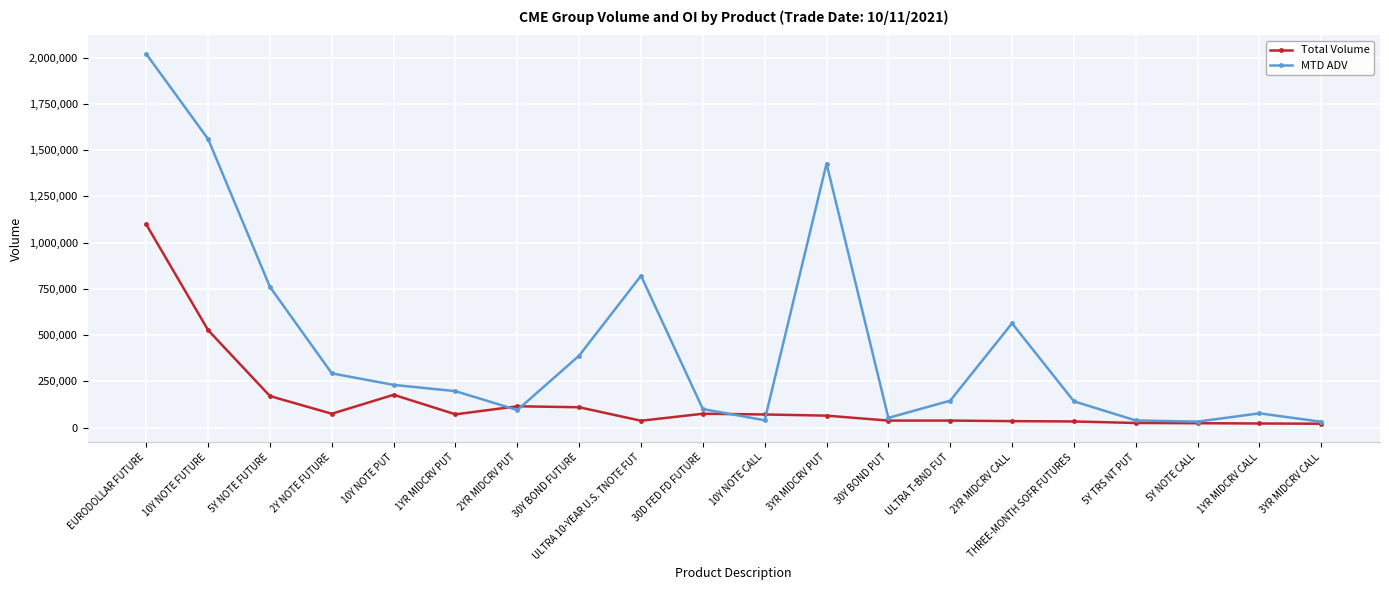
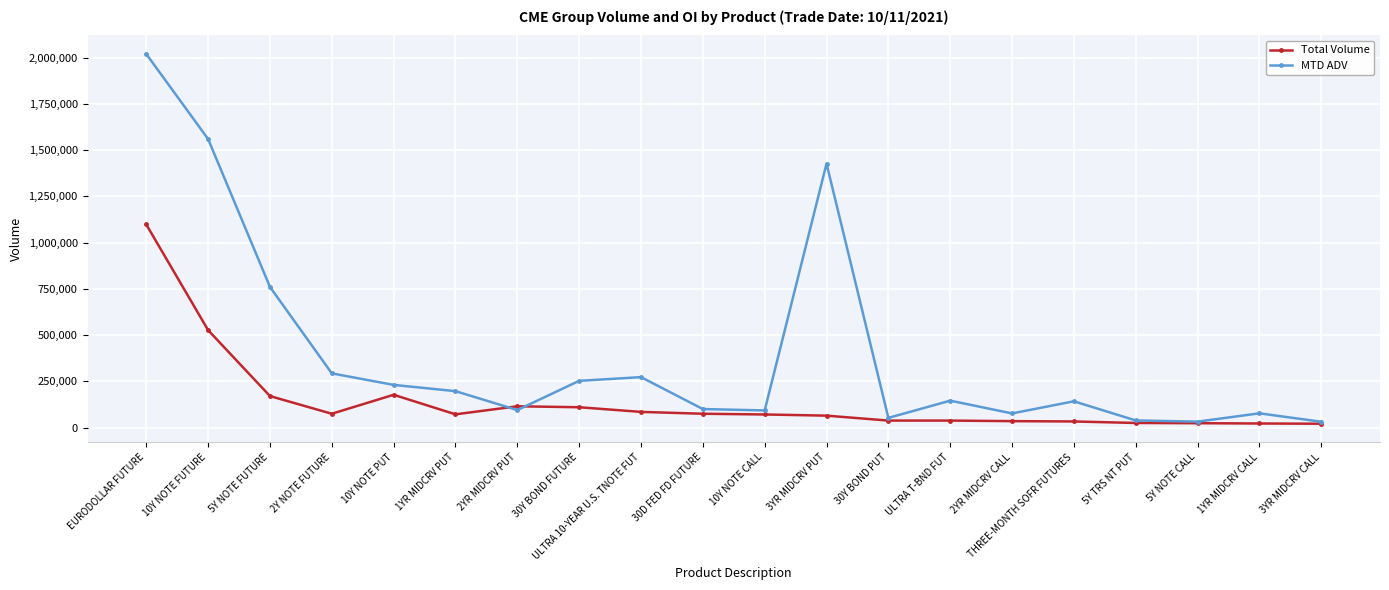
MTD ADV, 30Y BOND FUTURE: 390,000 -> 250,000
Total Volume, ULTRA 10-YEAR U.S. TNOTE FUT: 40,000 -> 90,000
MTD ADV, ULTRA 10-YEAR U.S. TNOTE FUT: 820,000 -> 270,000
MTD ADV, 10Y NOTE CALL: 40,000 -> 90,000
MTD ADV, 2YR MIDCRV CALL: 560,000 -> 80,000
